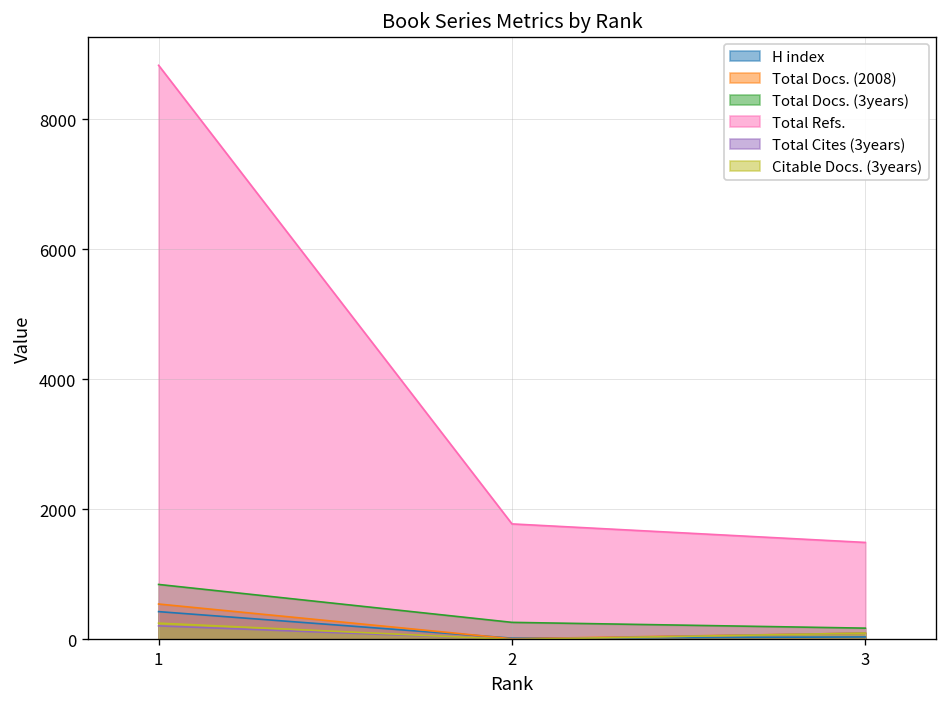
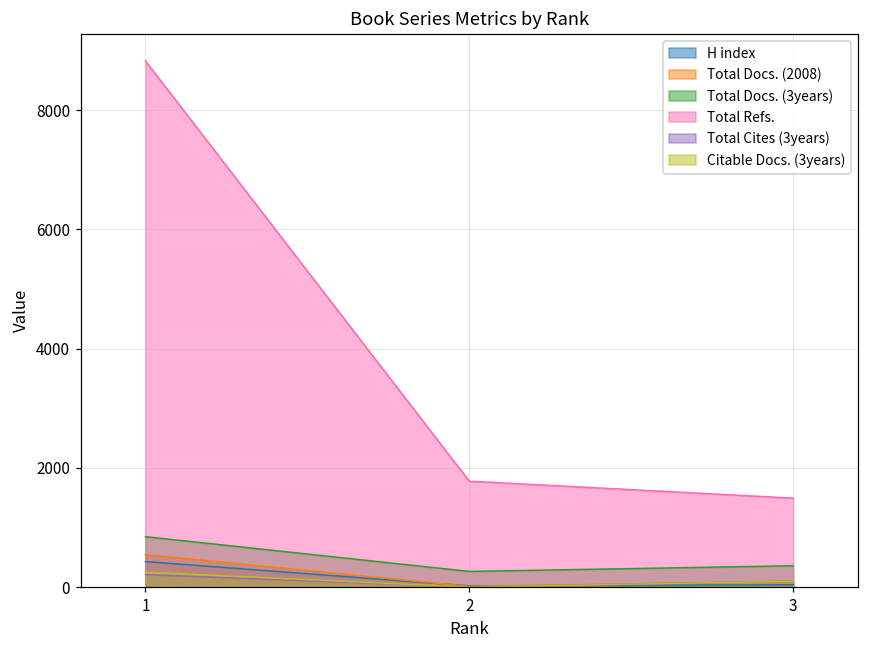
Total Docs. (3years), 3: 200 -> 400
